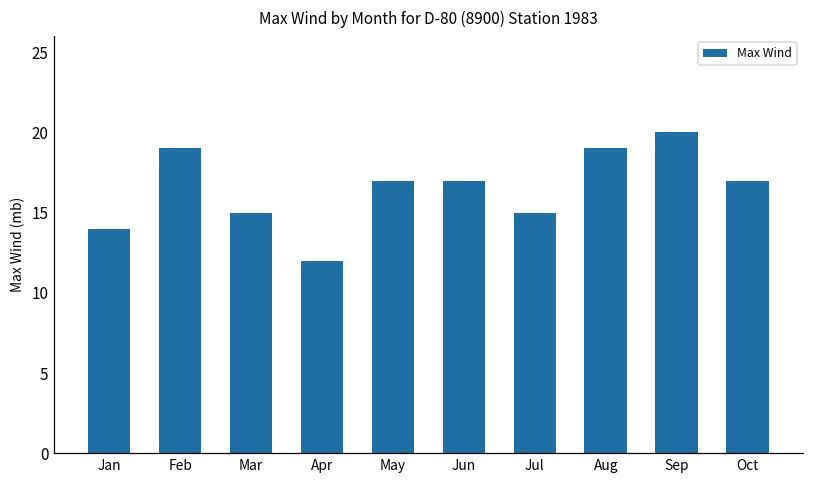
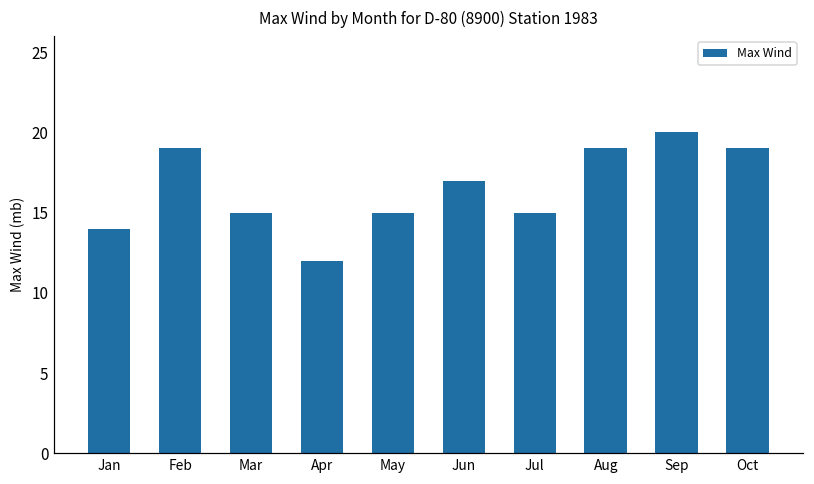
May: 17 -> 15
Oct: 17 -> 19
